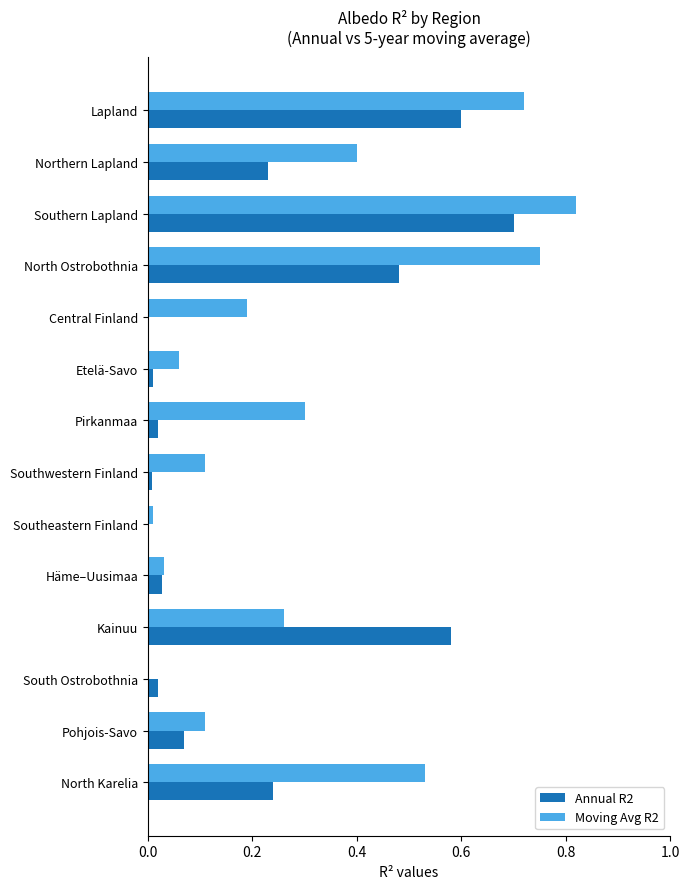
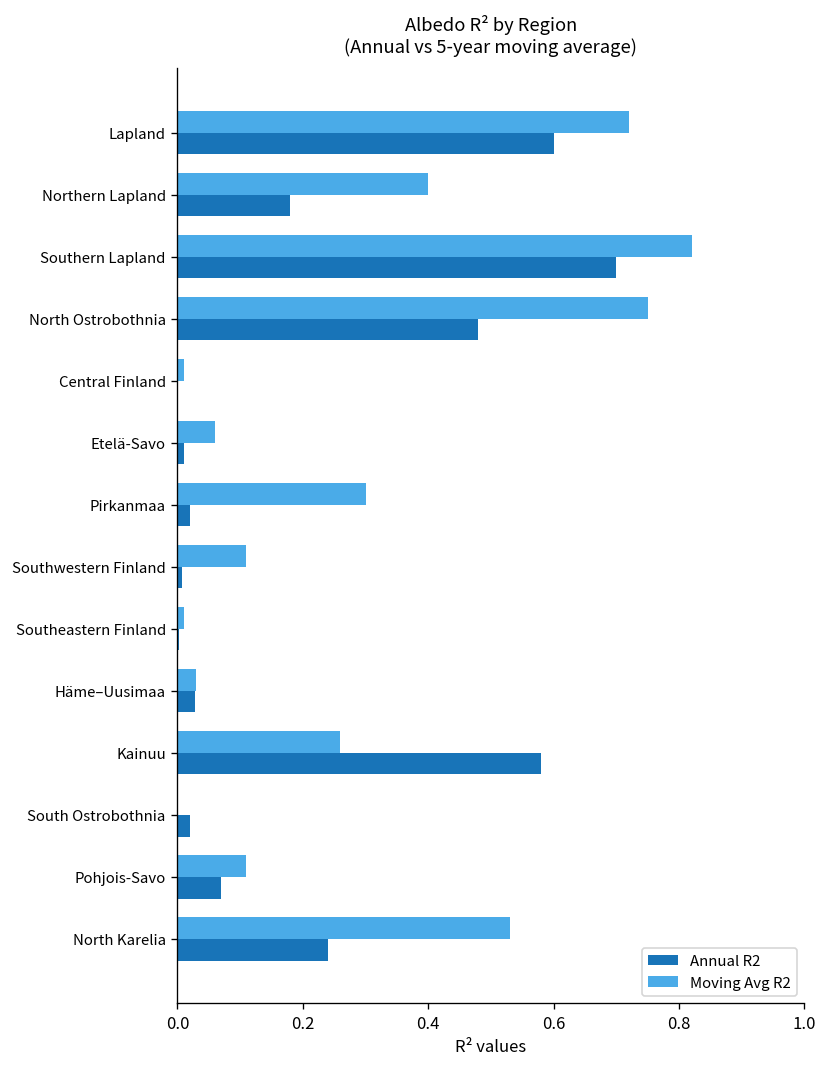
Annual R2, Northern Lapland: 0.23 -> 0.18
Moving Avg R2, Central Finland: 0.19 -> 0.01
